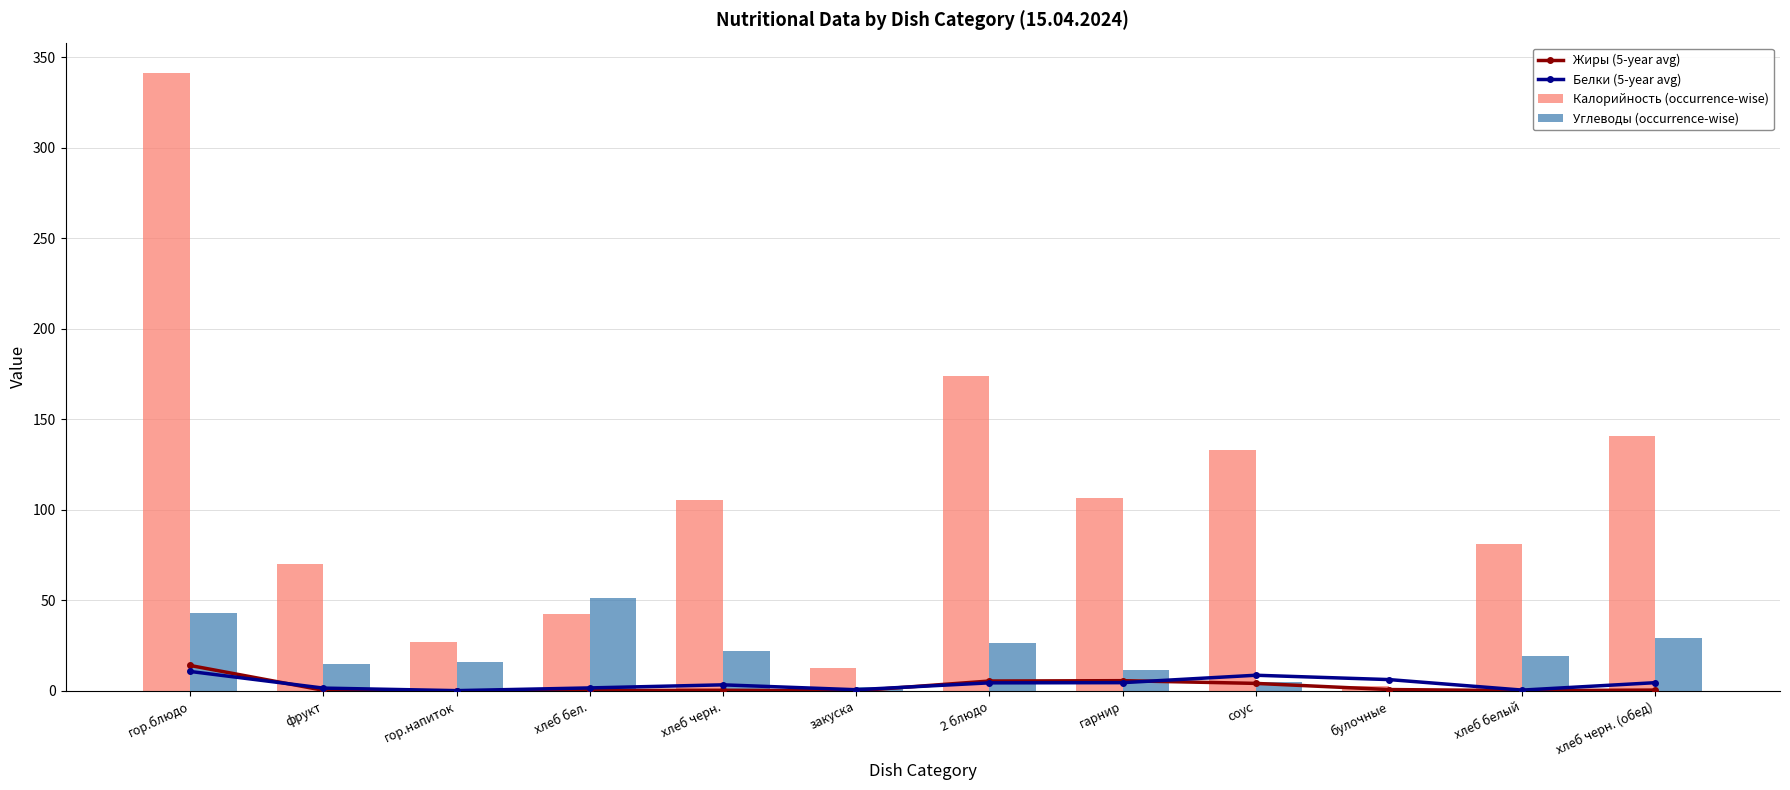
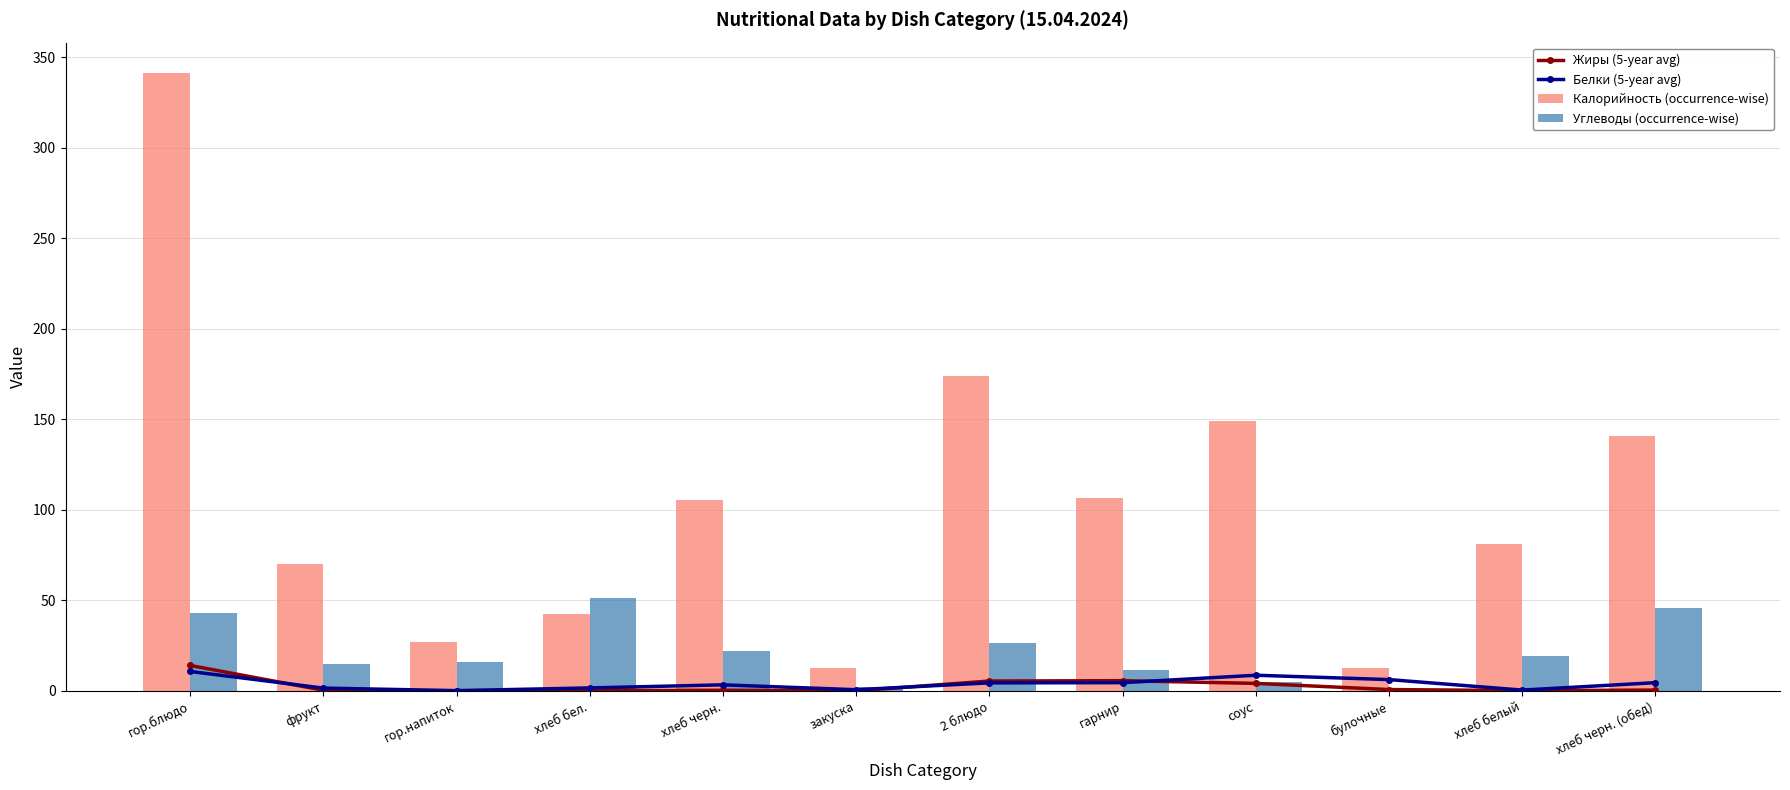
Калорийность (occurrence-wise), соус: 133 -> 149
Калорийность (occurrence-wise), булочные: 3 -> 13
Углеводы (occurrence-wise), хлеб черн. (обед): 30 -> 46
